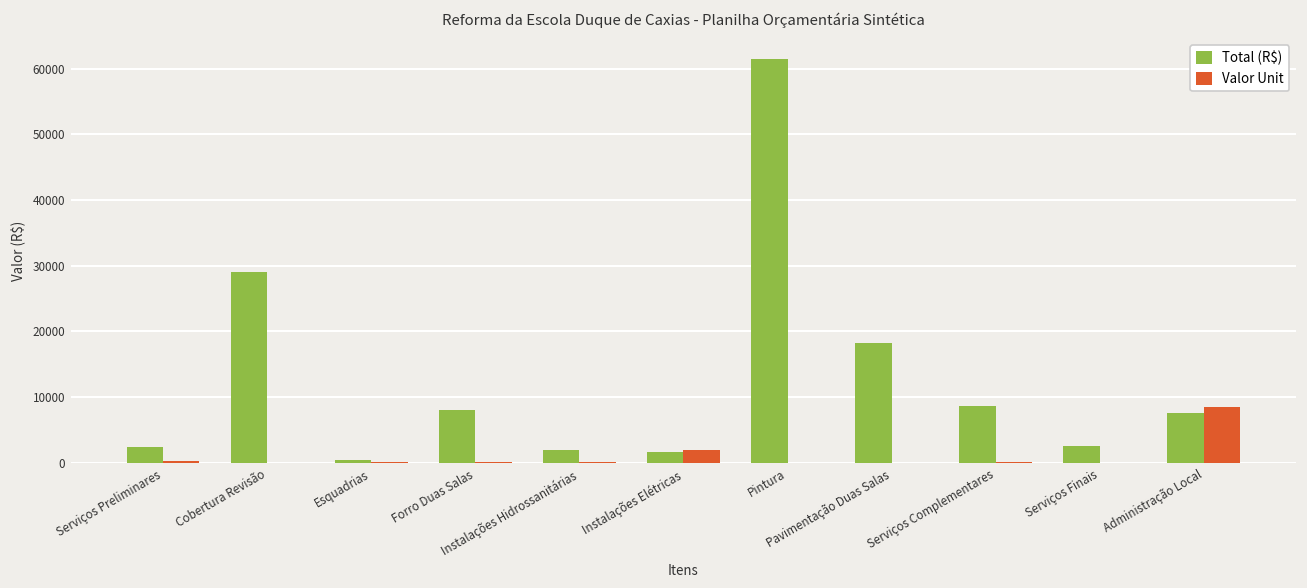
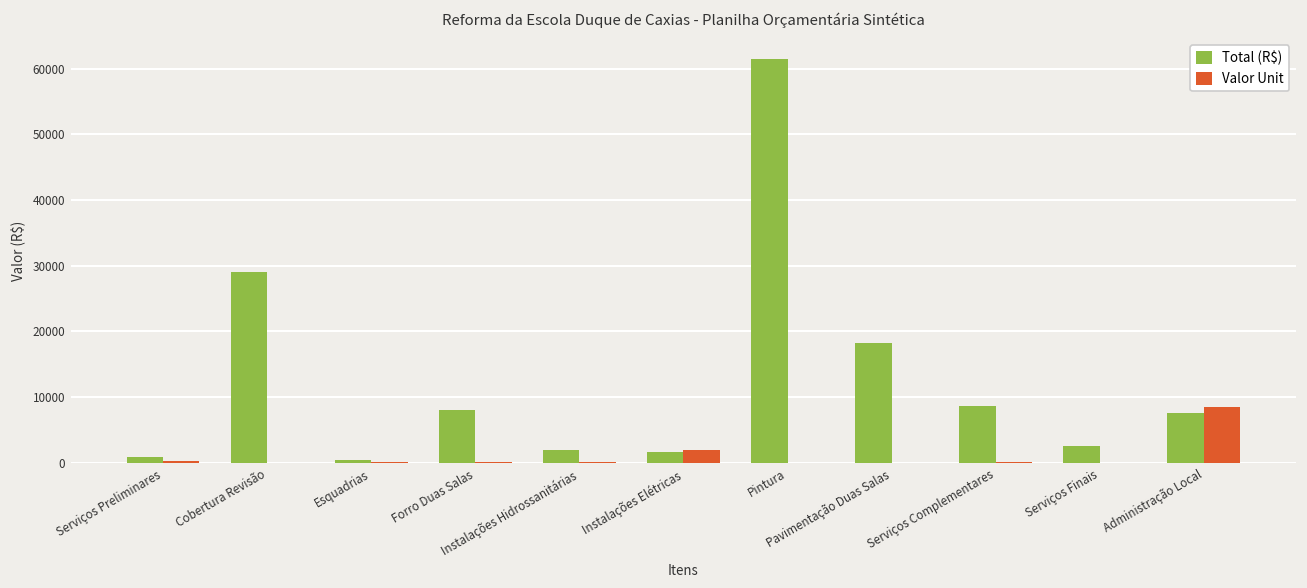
Total (R$), Serviços Preliminares: 2000 -> 1000
